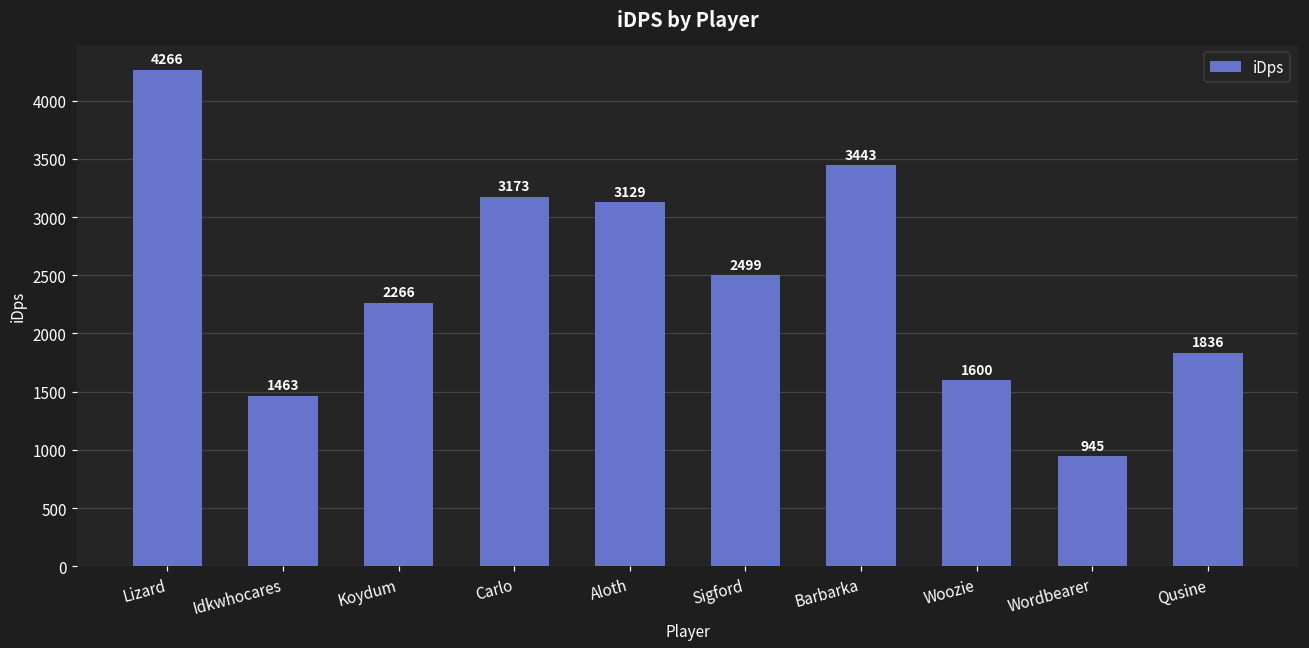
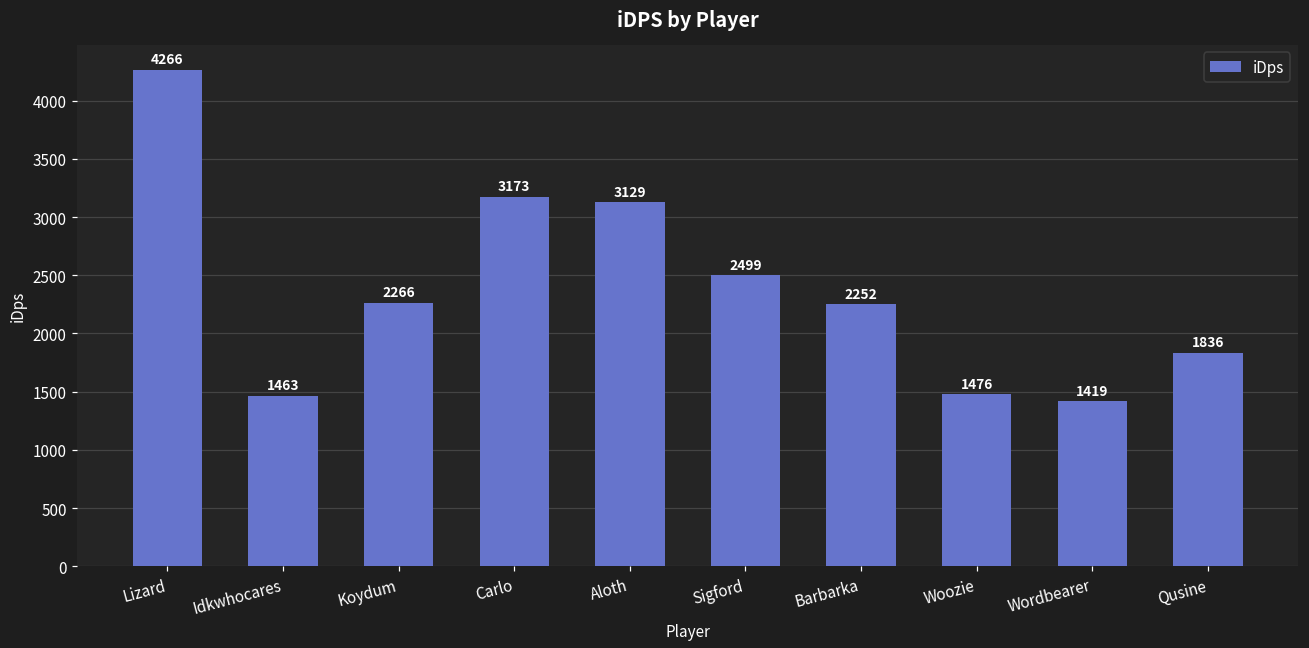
Barbarka: 3443 -> 2252
Woozie: 1600 -> 1476
Wordbearer: 945 -> 1419
